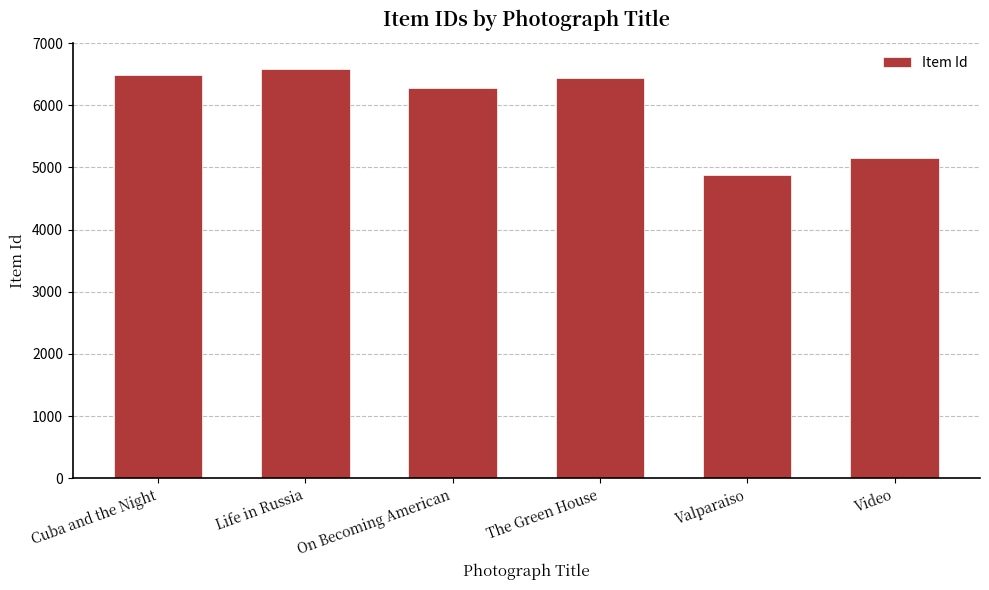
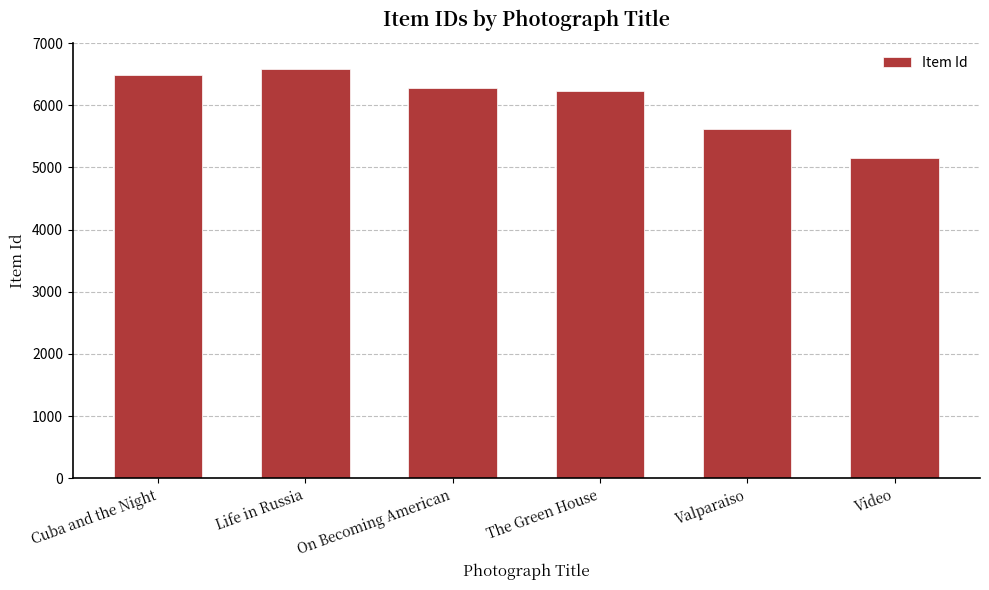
The Green House: 6400 -> 6200
Valparaiso: 4900 -> 5600
